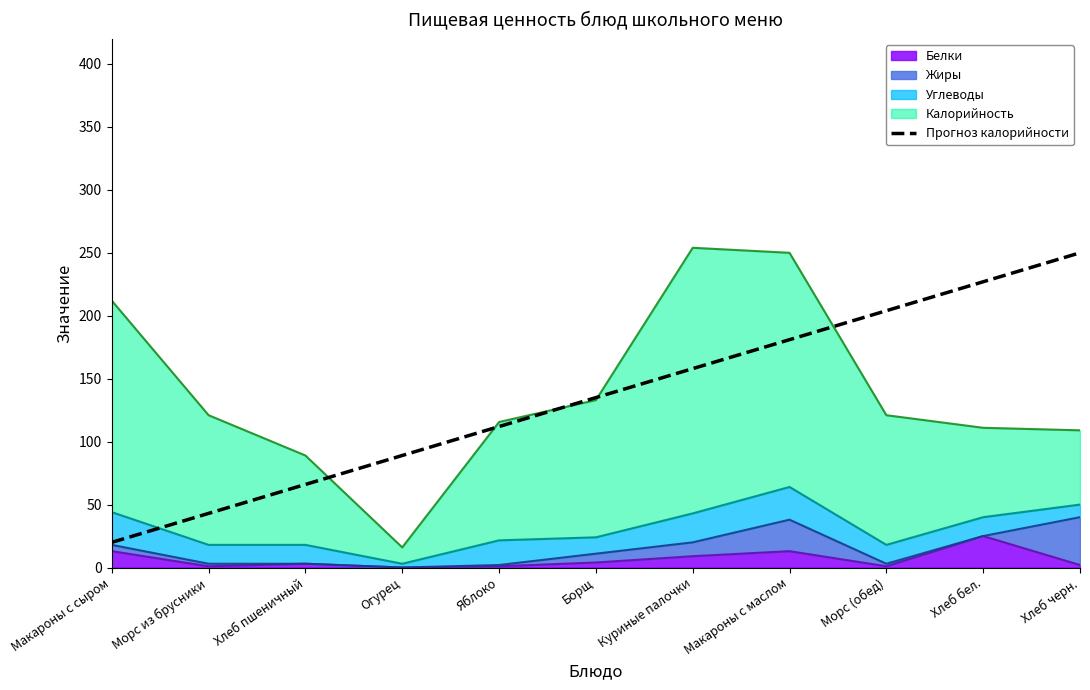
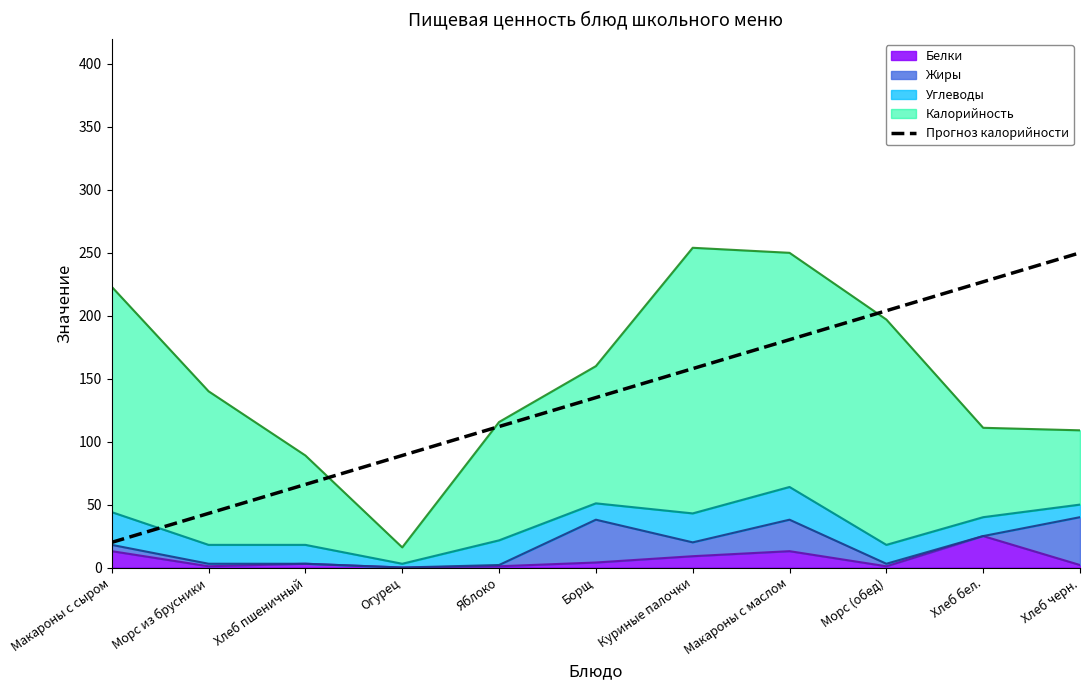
Калорийность, Макароны с сыром: 168 -> 179
Калорийность, Морс из брусники: 103 -> 122
Жиры, Борщ: 7 -> 34
Калорийность, Морс (обед): 103 -> 179
